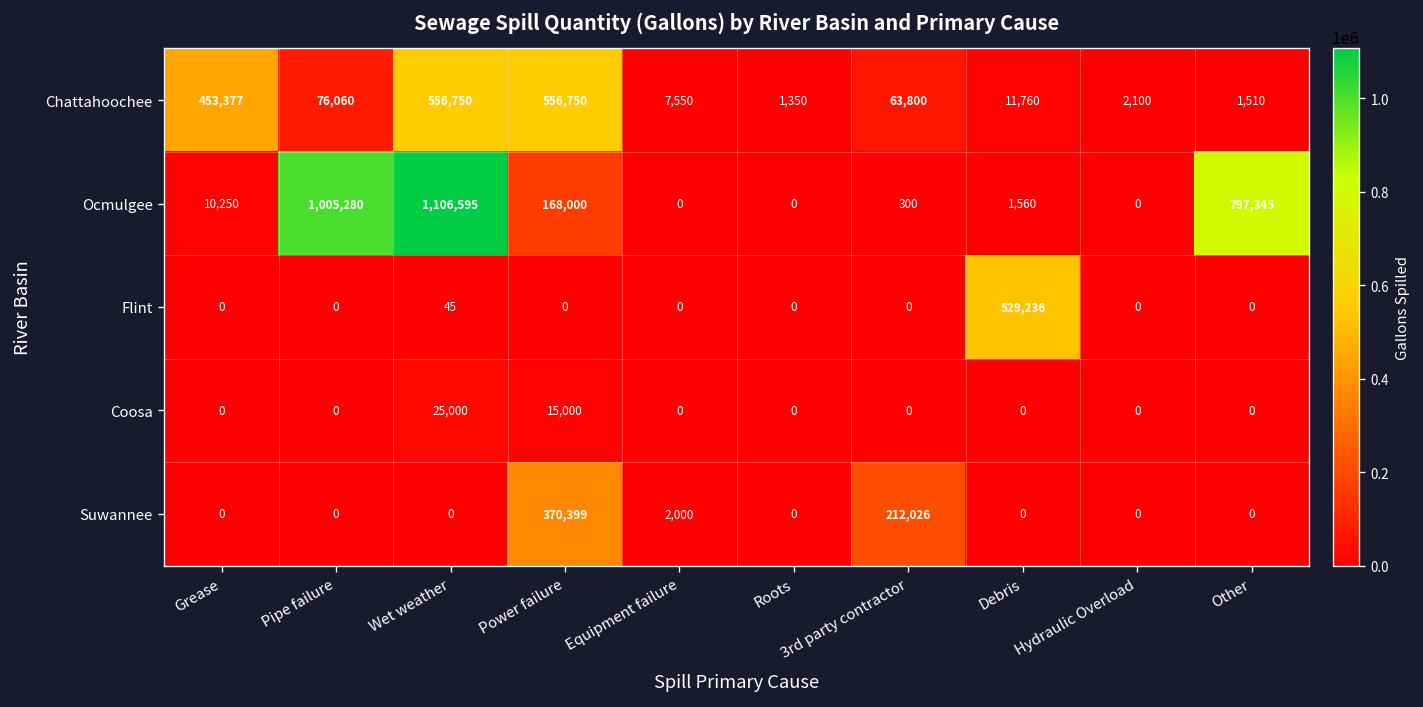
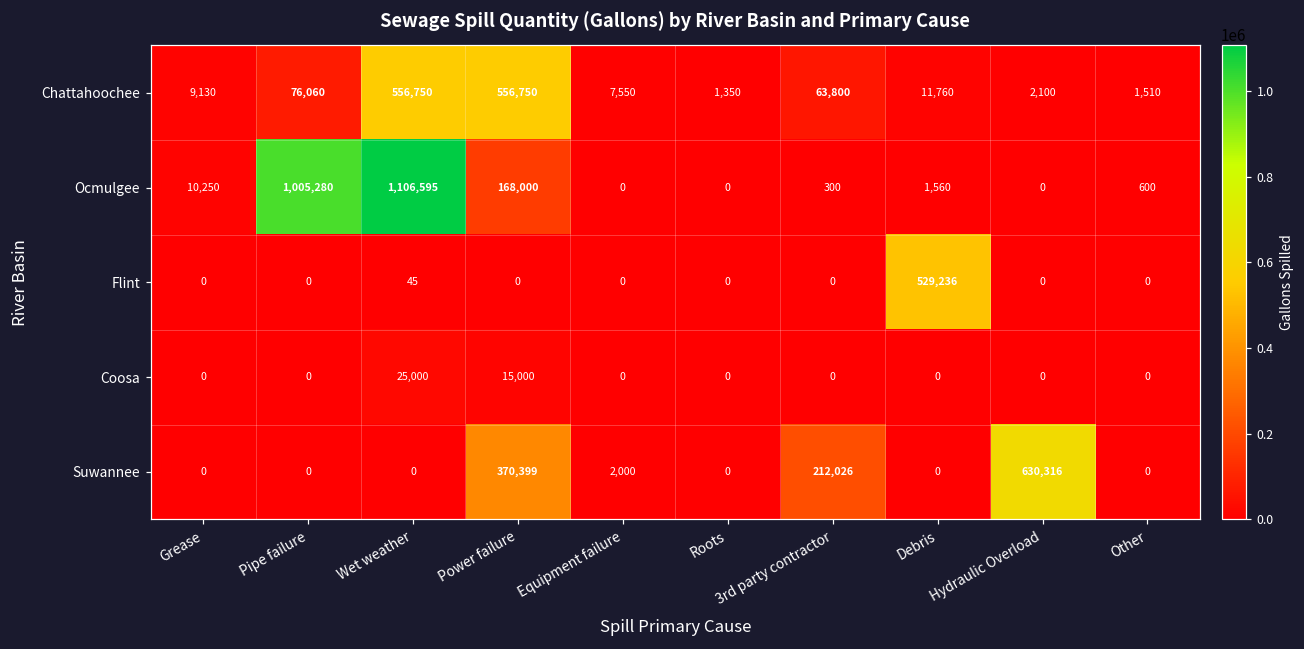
Chattahoochee, Grease: 453,377 -> 9,130
Ocmulgee, Other: 797,345 -> 600
Suwannee, Hydraulic Overload: 0 -> 630,316
